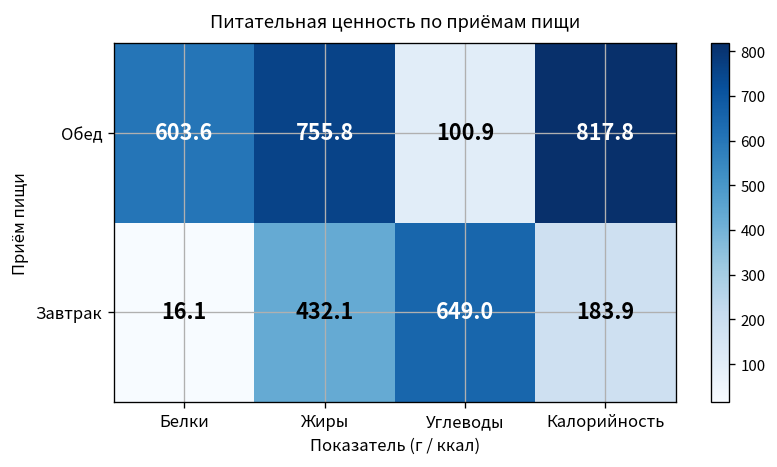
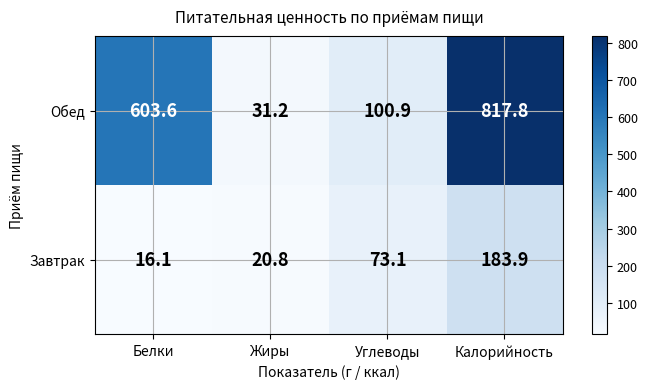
Обед, Жиры: 755.8 -> 31.2
Завтрак, Жиры: 432.1 -> 20.8
Завтрак, Углеводы: 649.0 -> 73.1
